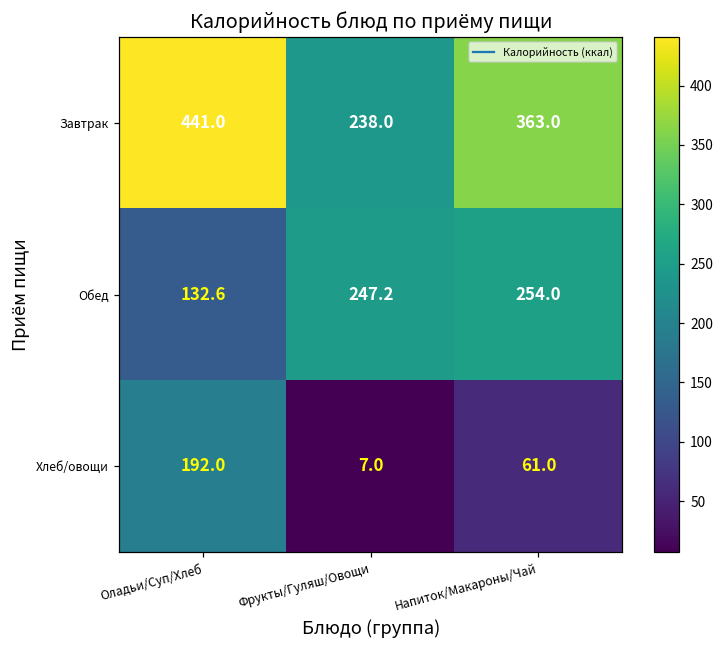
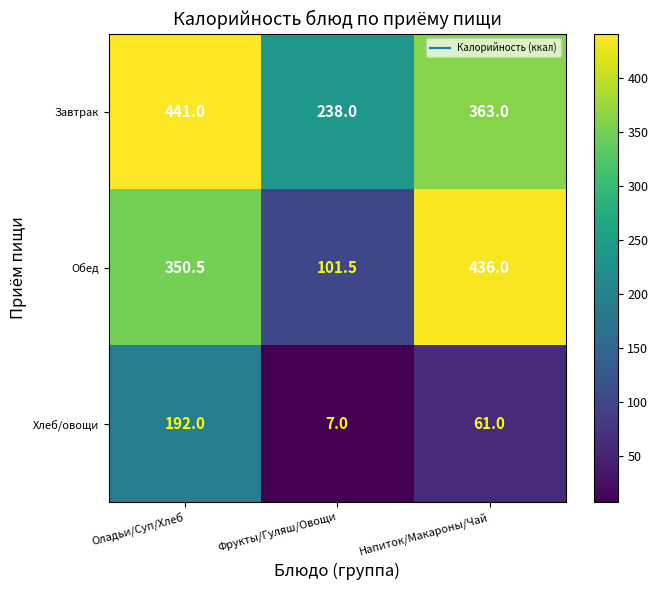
Обед, Оладьи/Суп/Хлеб: 132.6 -> 350.5
Обед, Фрукты/Гуляш/Овощи: 247.2 -> 101.5
Обед, Напиток/Макароны/Чай: 254.0 -> 436.0
